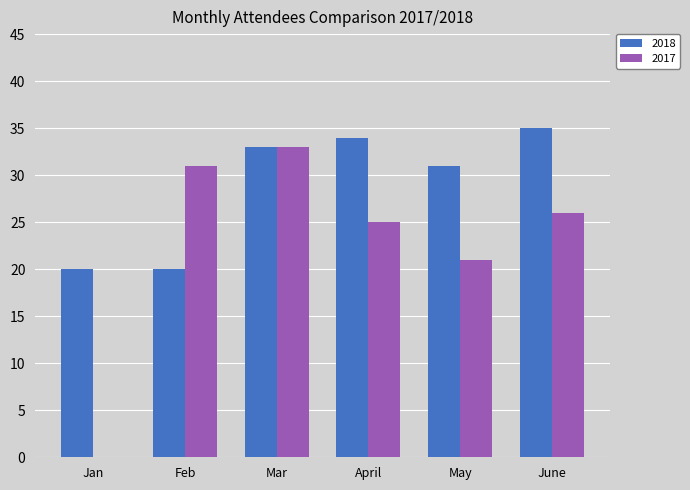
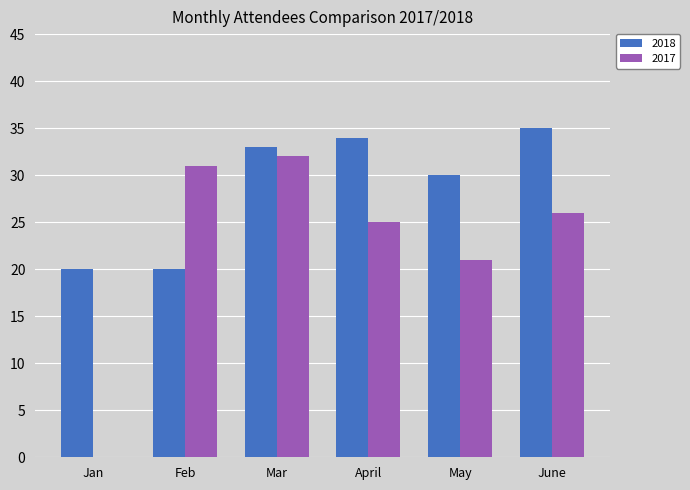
2017, Mar: 33 -> 32
2018, May: 31 -> 30
